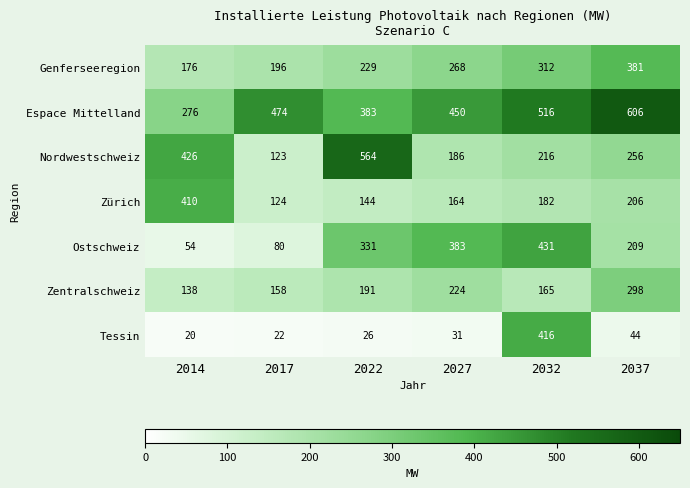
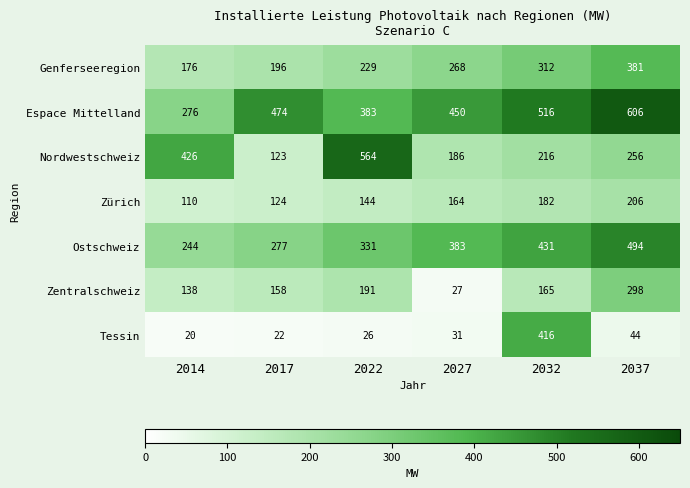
Zürich, 2014: 410 -> 110
Ostschweiz, 2014: 54 -> 244
Ostschweiz, 2017: 80 -> 277
Ostschweiz, 2037: 209 -> 494
Zentralschweiz, 2027: 224 -> 27
